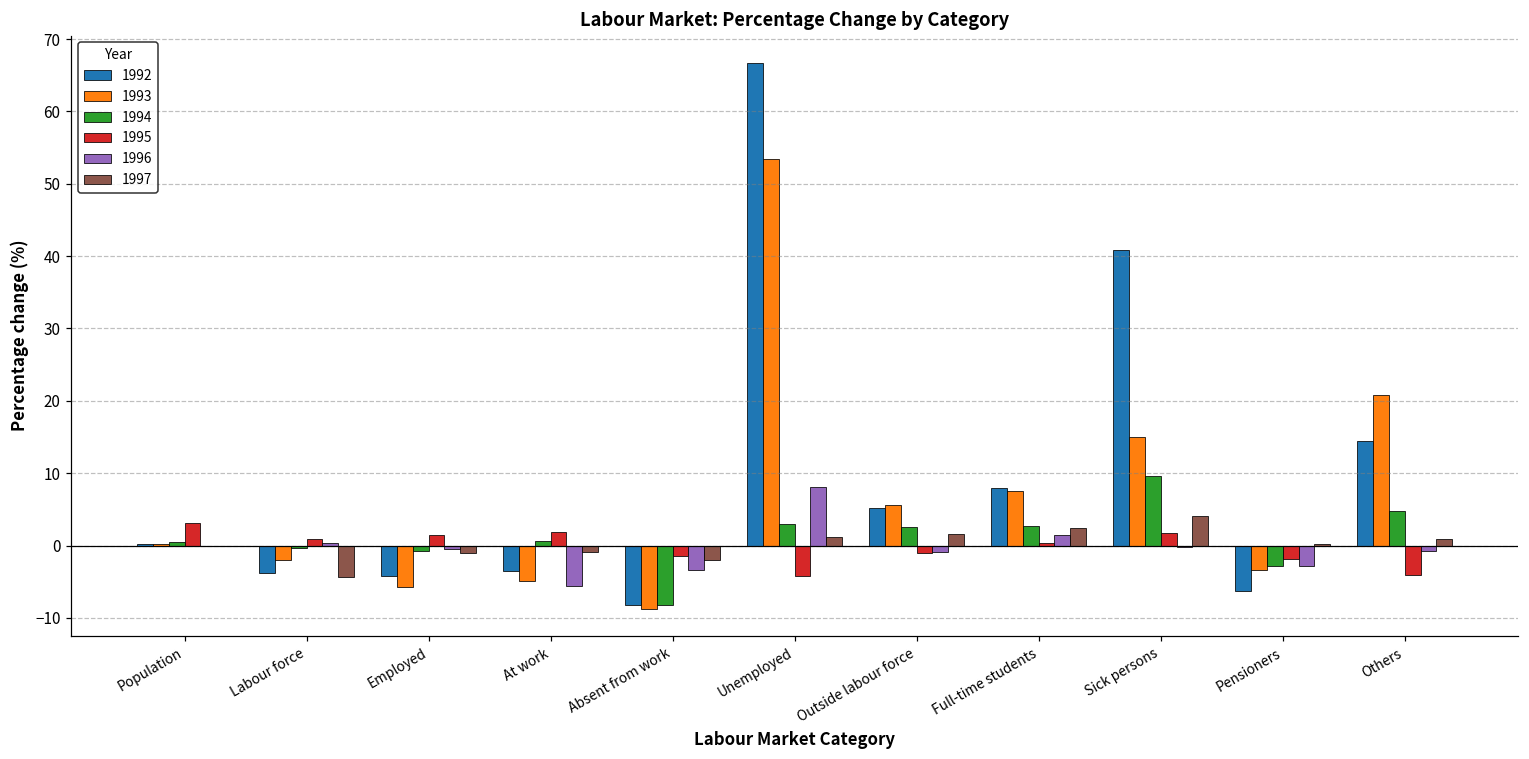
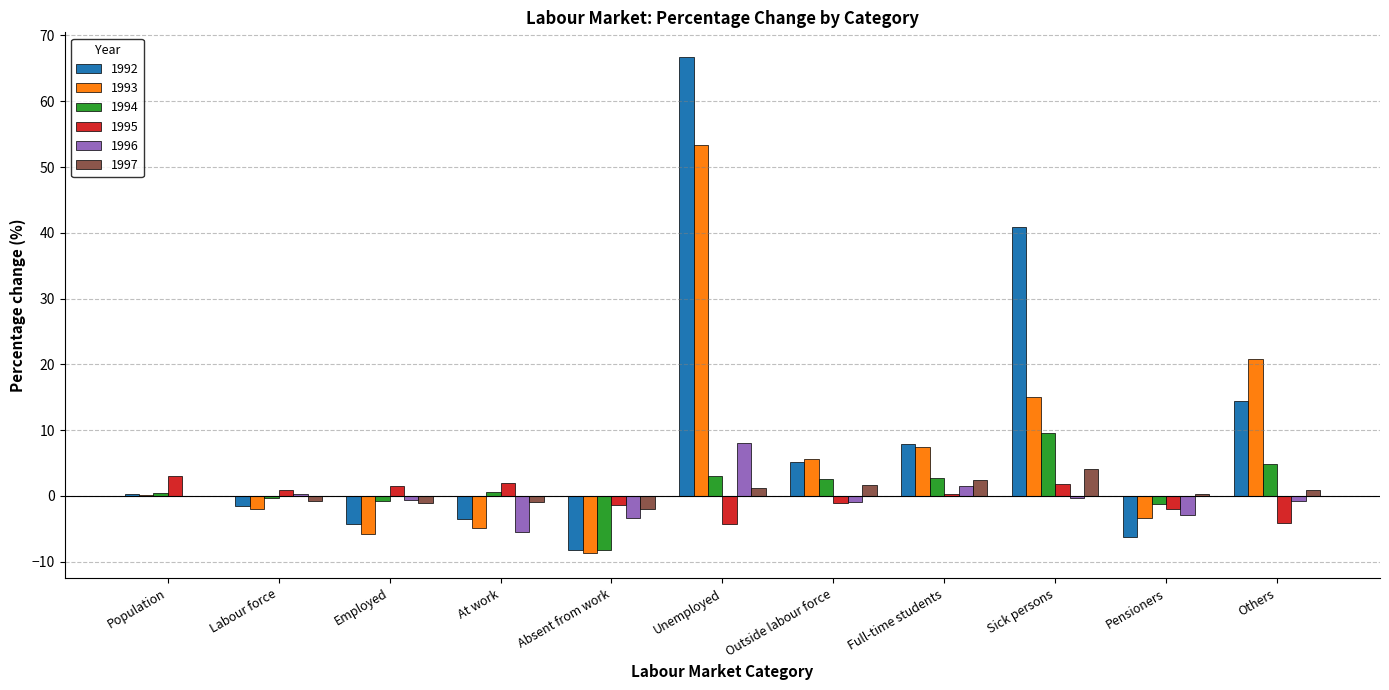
1992, Labour force: -4 -> -2
1997, Labour force: -4 -> -1
1994, Pensioners: -3 -> -1
